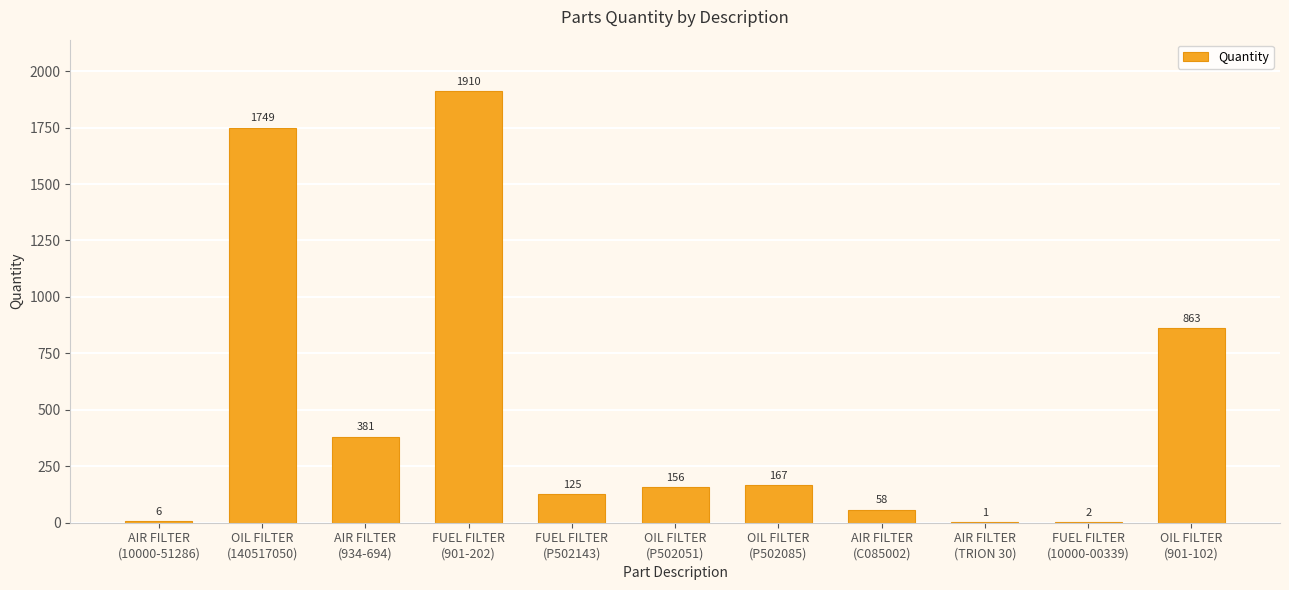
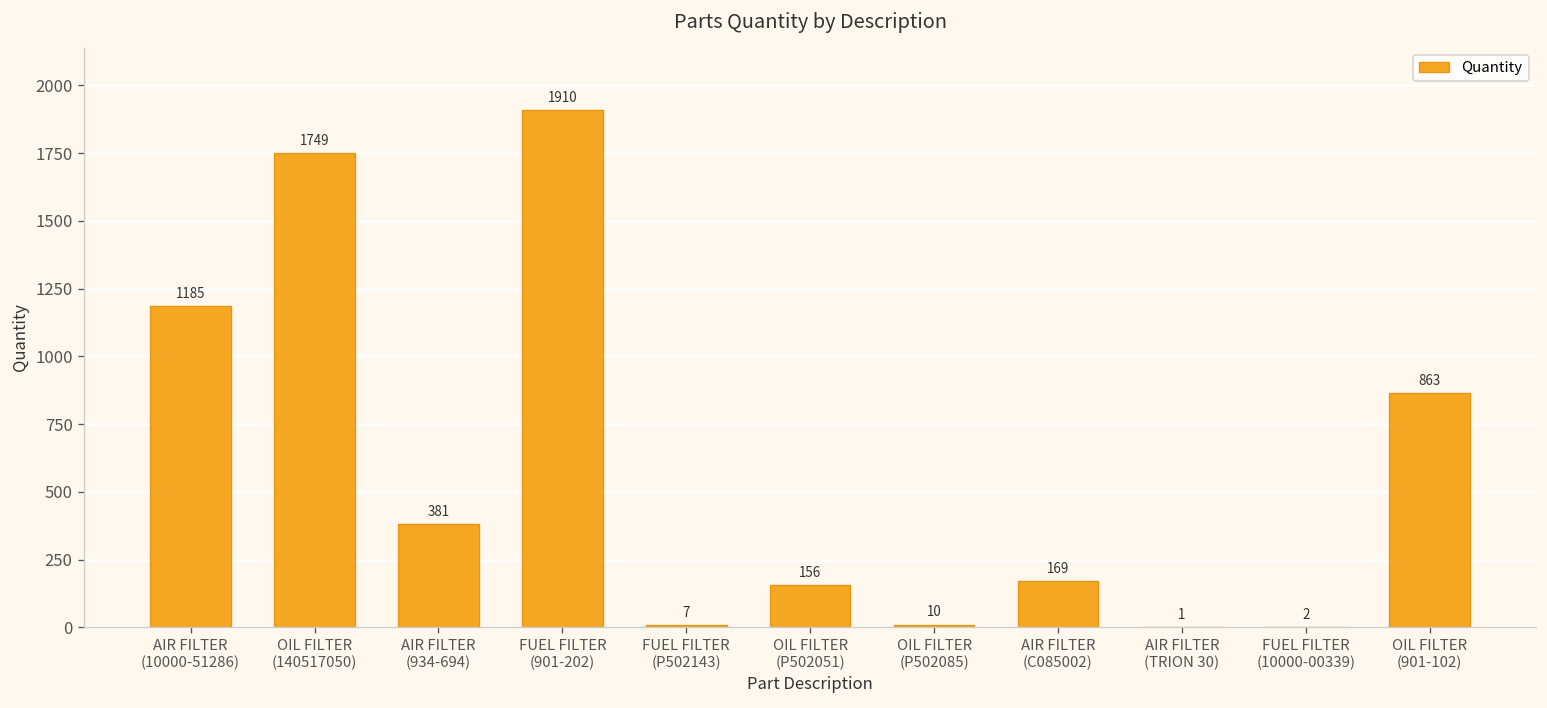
AIR FILTER (10000-51286): 6 -> 1185
FUEL FILTER (P502143): 125 -> 7
OIL FILTER (P502085): 167 -> 10
AIR FILTER (C085002): 58 -> 169
